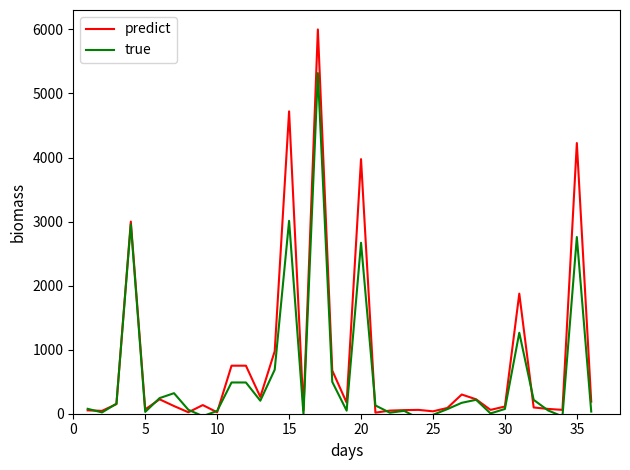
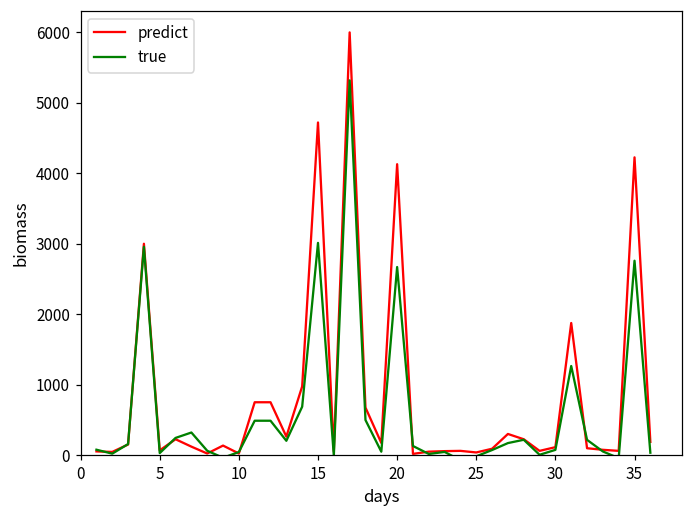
predict, 20: 4000 -> 4100
